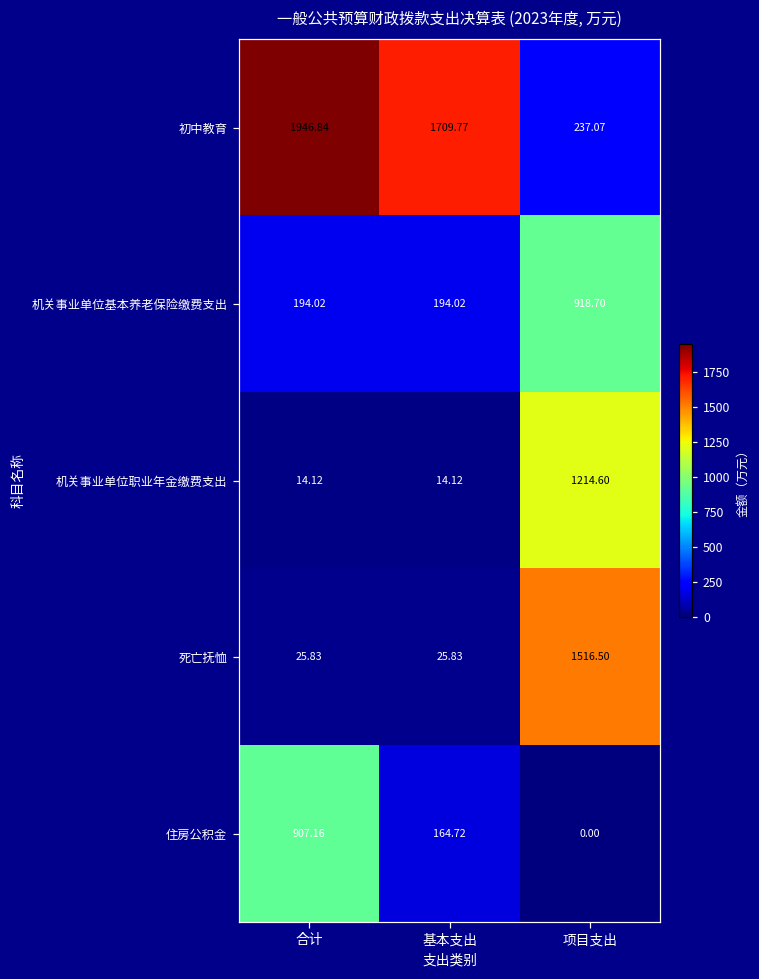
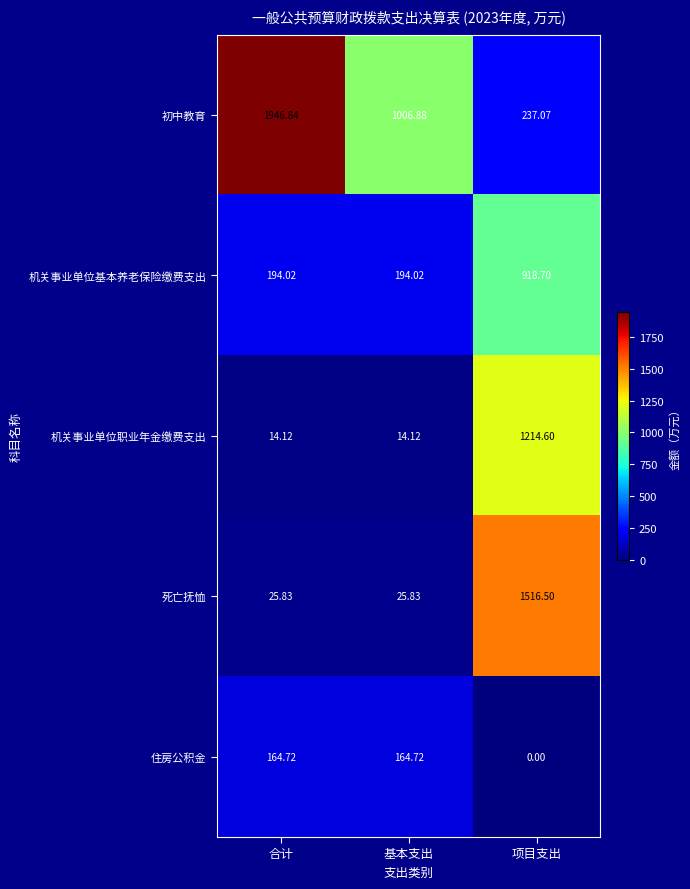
初中教育, 基本支出: 1709.77 -> 1006.88
住房公积金, 合计: 907.16 -> 164.72
